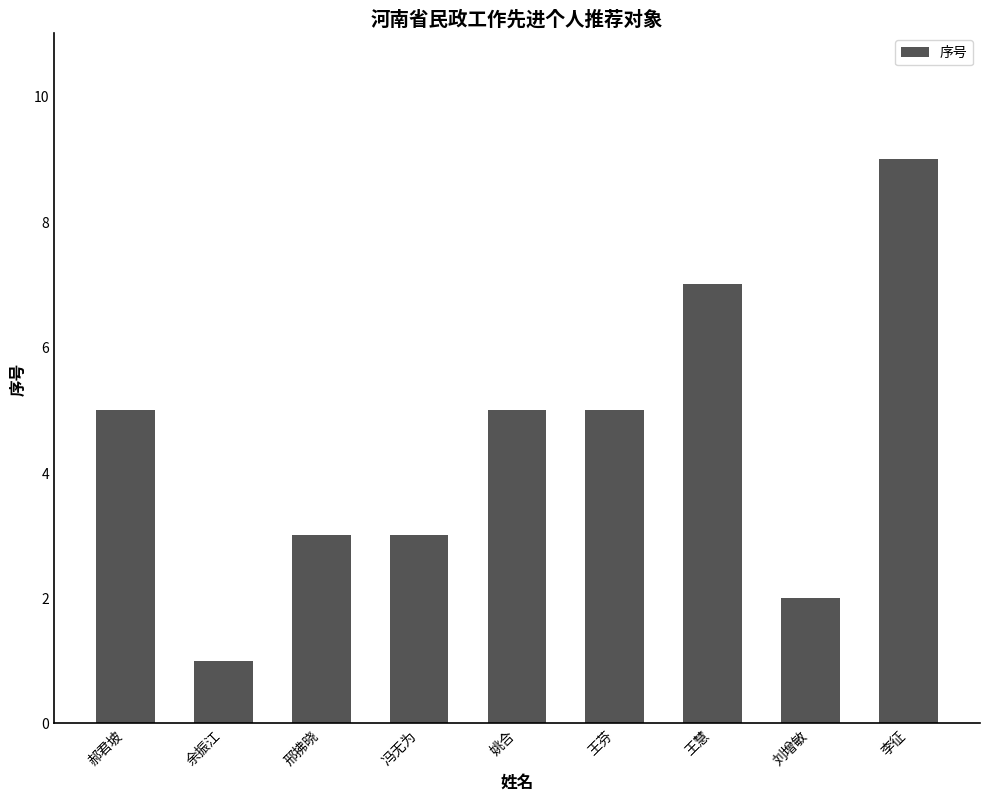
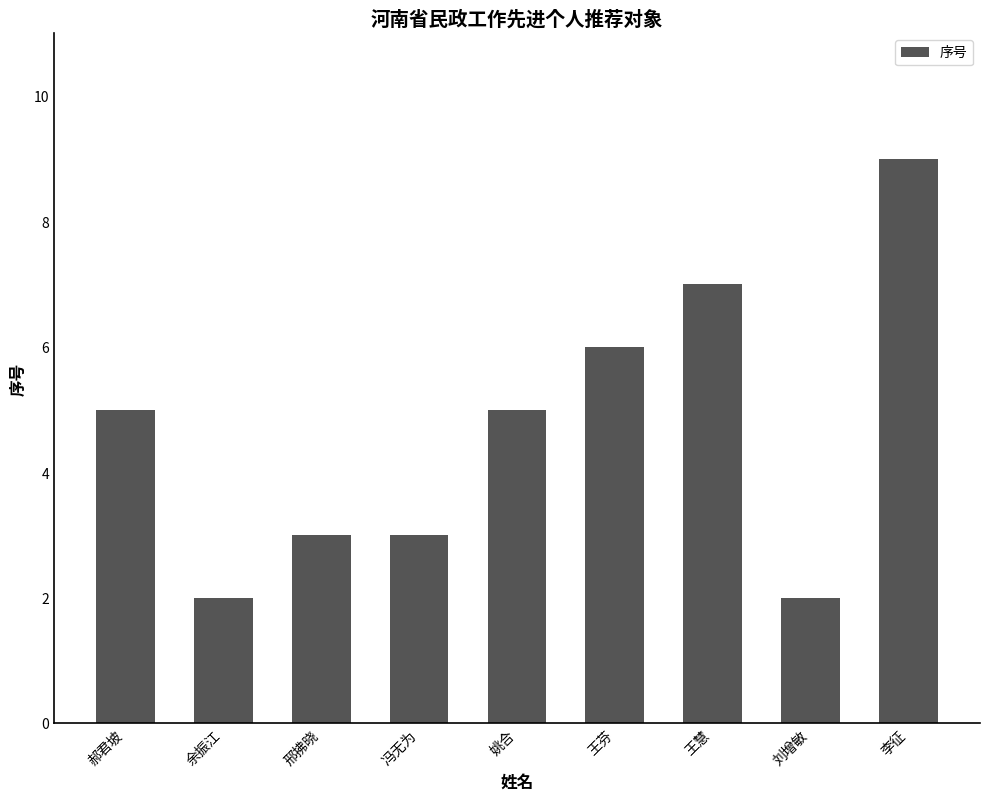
余振江: 1 -> 2
王芬: 5 -> 6
